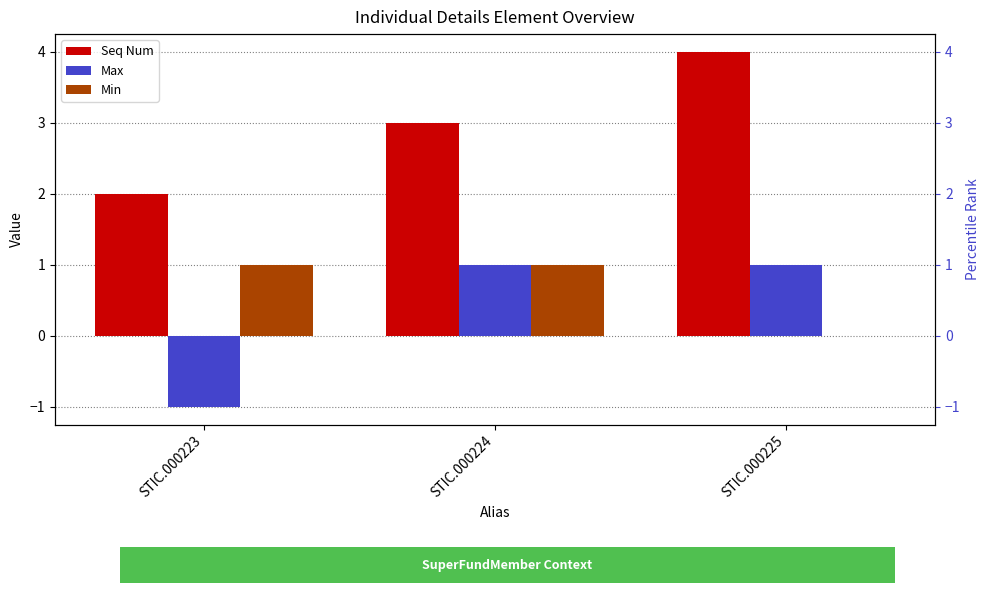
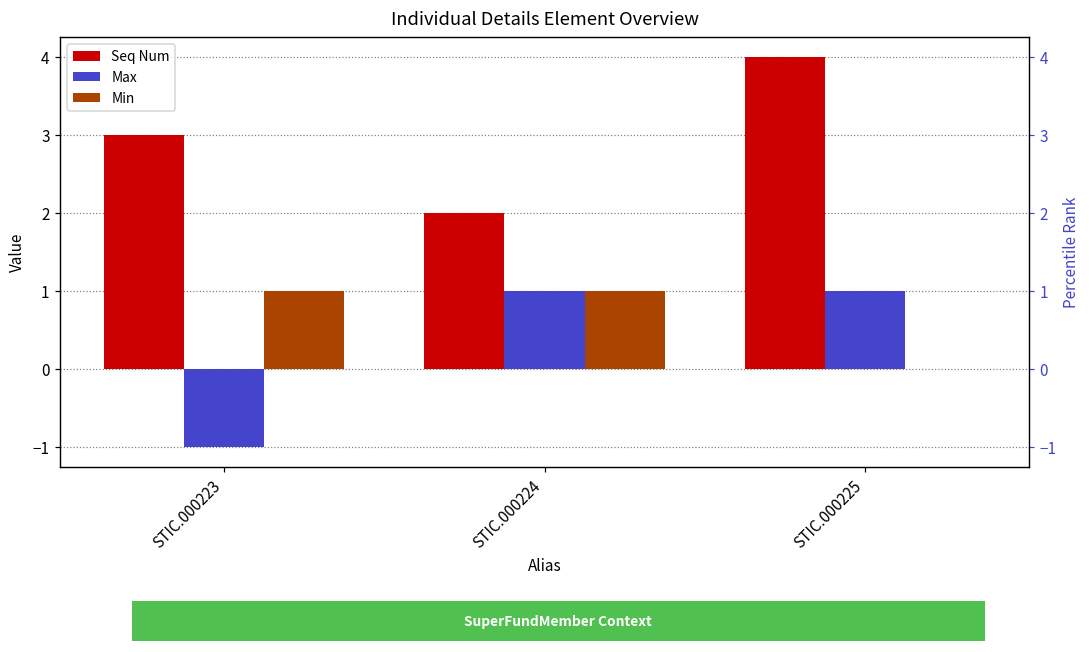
Seq Num, STIC.000223: 2 -> 3
Seq Num, STIC.000224: 3 -> 2
